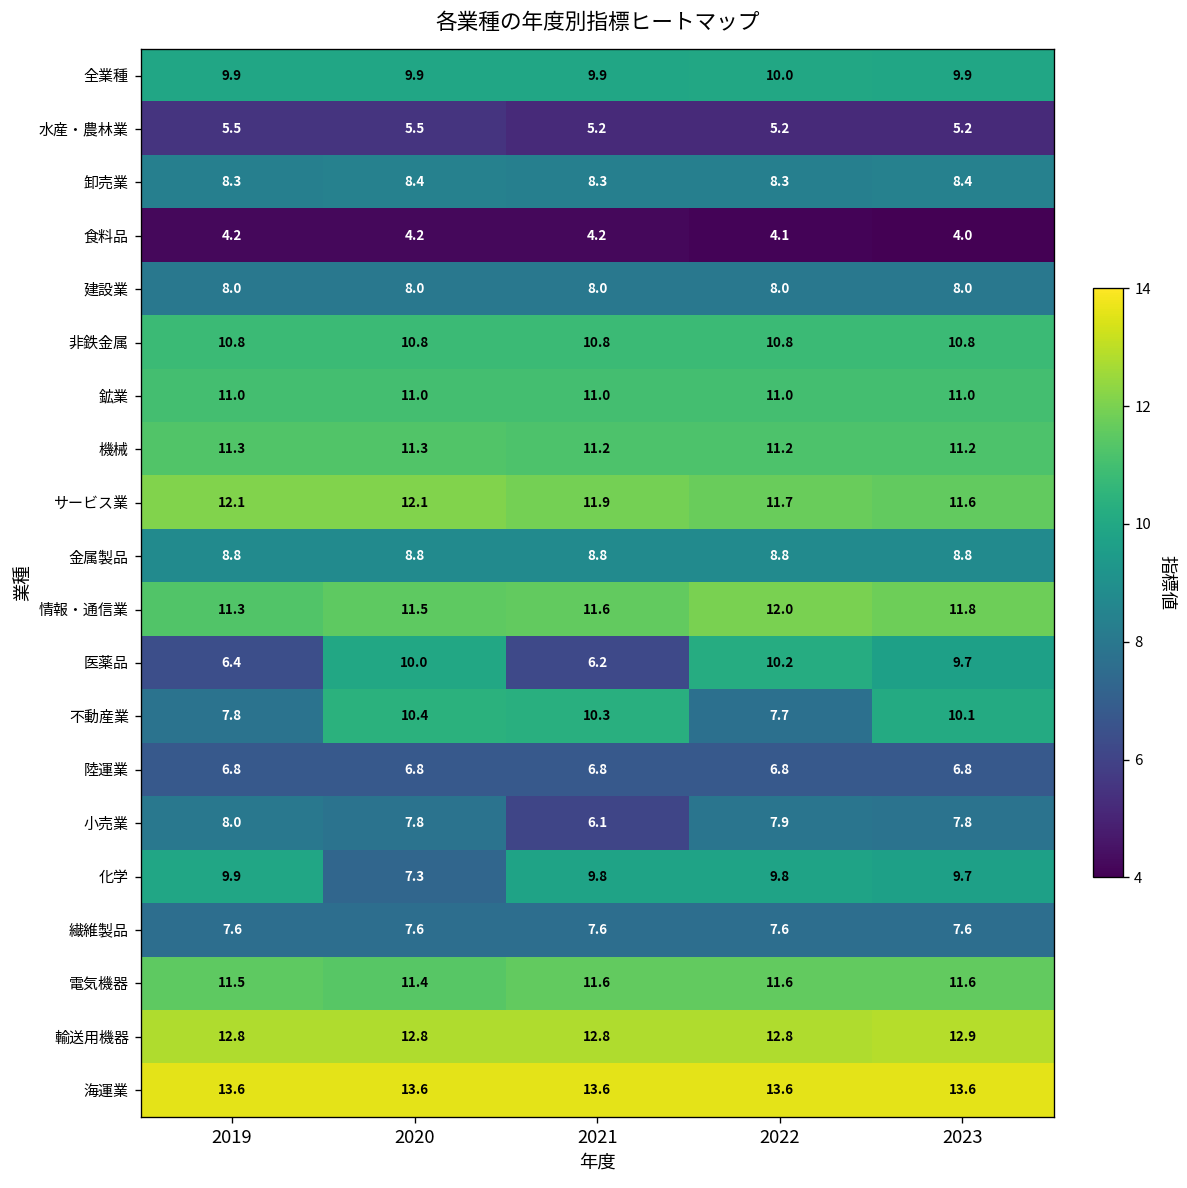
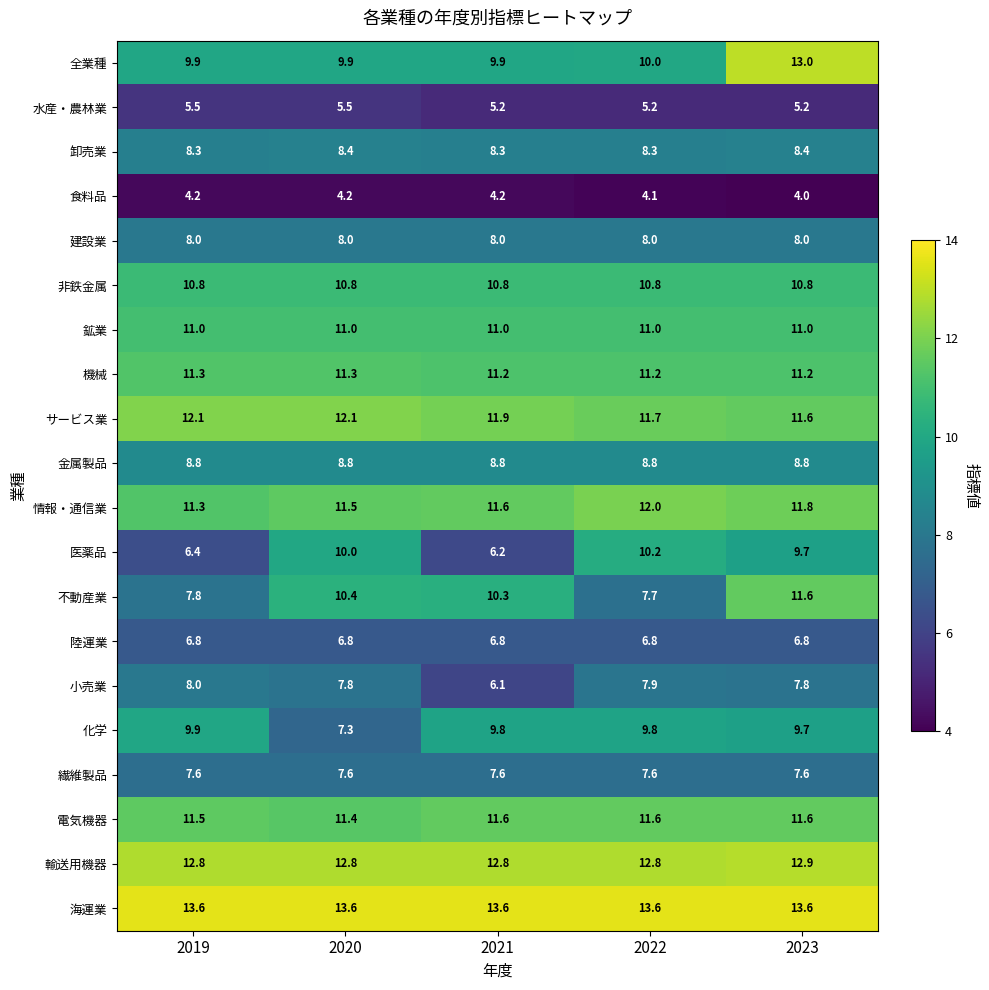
全業種, 2023: 9.9 -> 13.0
不動産業, 2023: 10.1 -> 11.6
